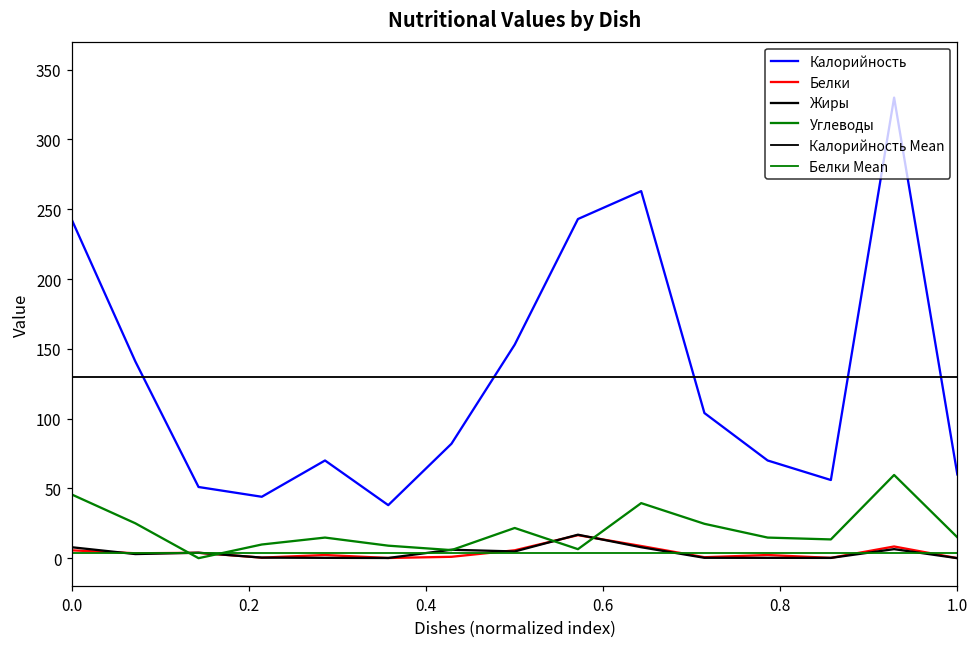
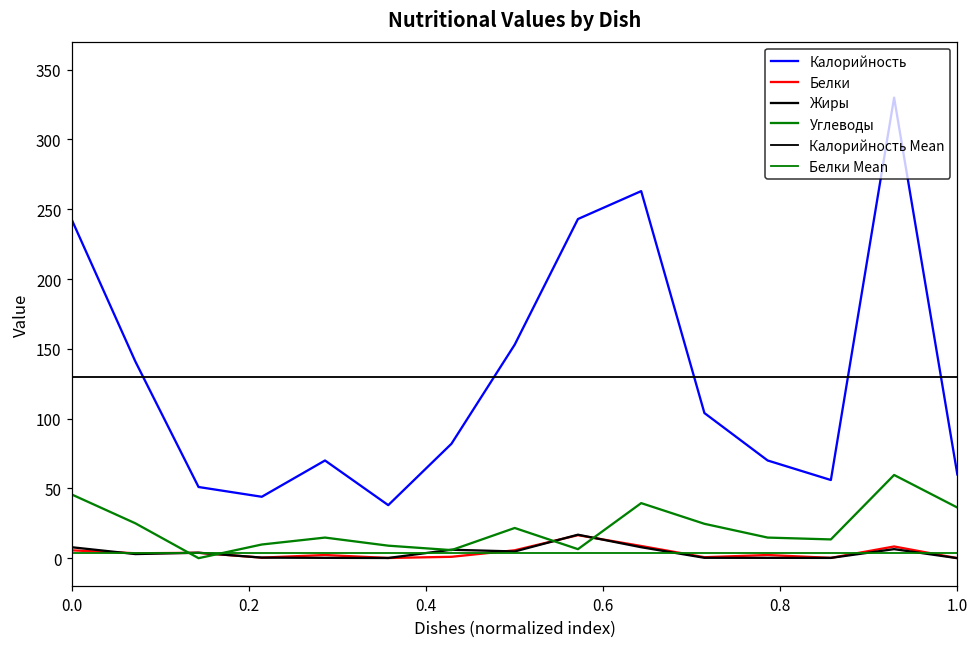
Углеводы, 1.0: 15 -> 36
